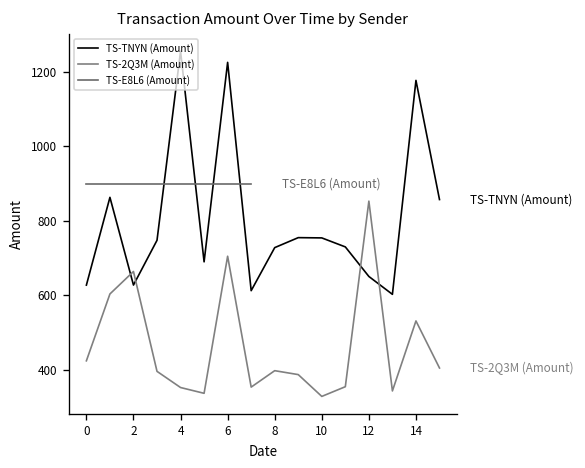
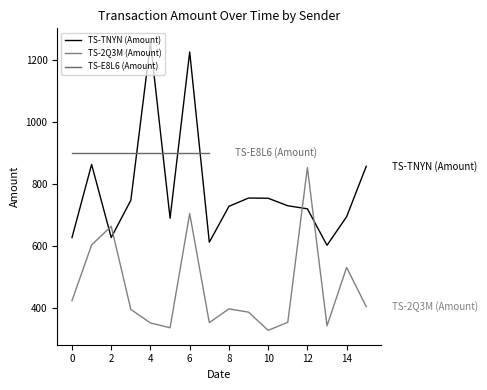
TS-TNYN (Amount), 12: 650 -> 720
TS-TNYN (Amount), 14: 1180 -> 690
